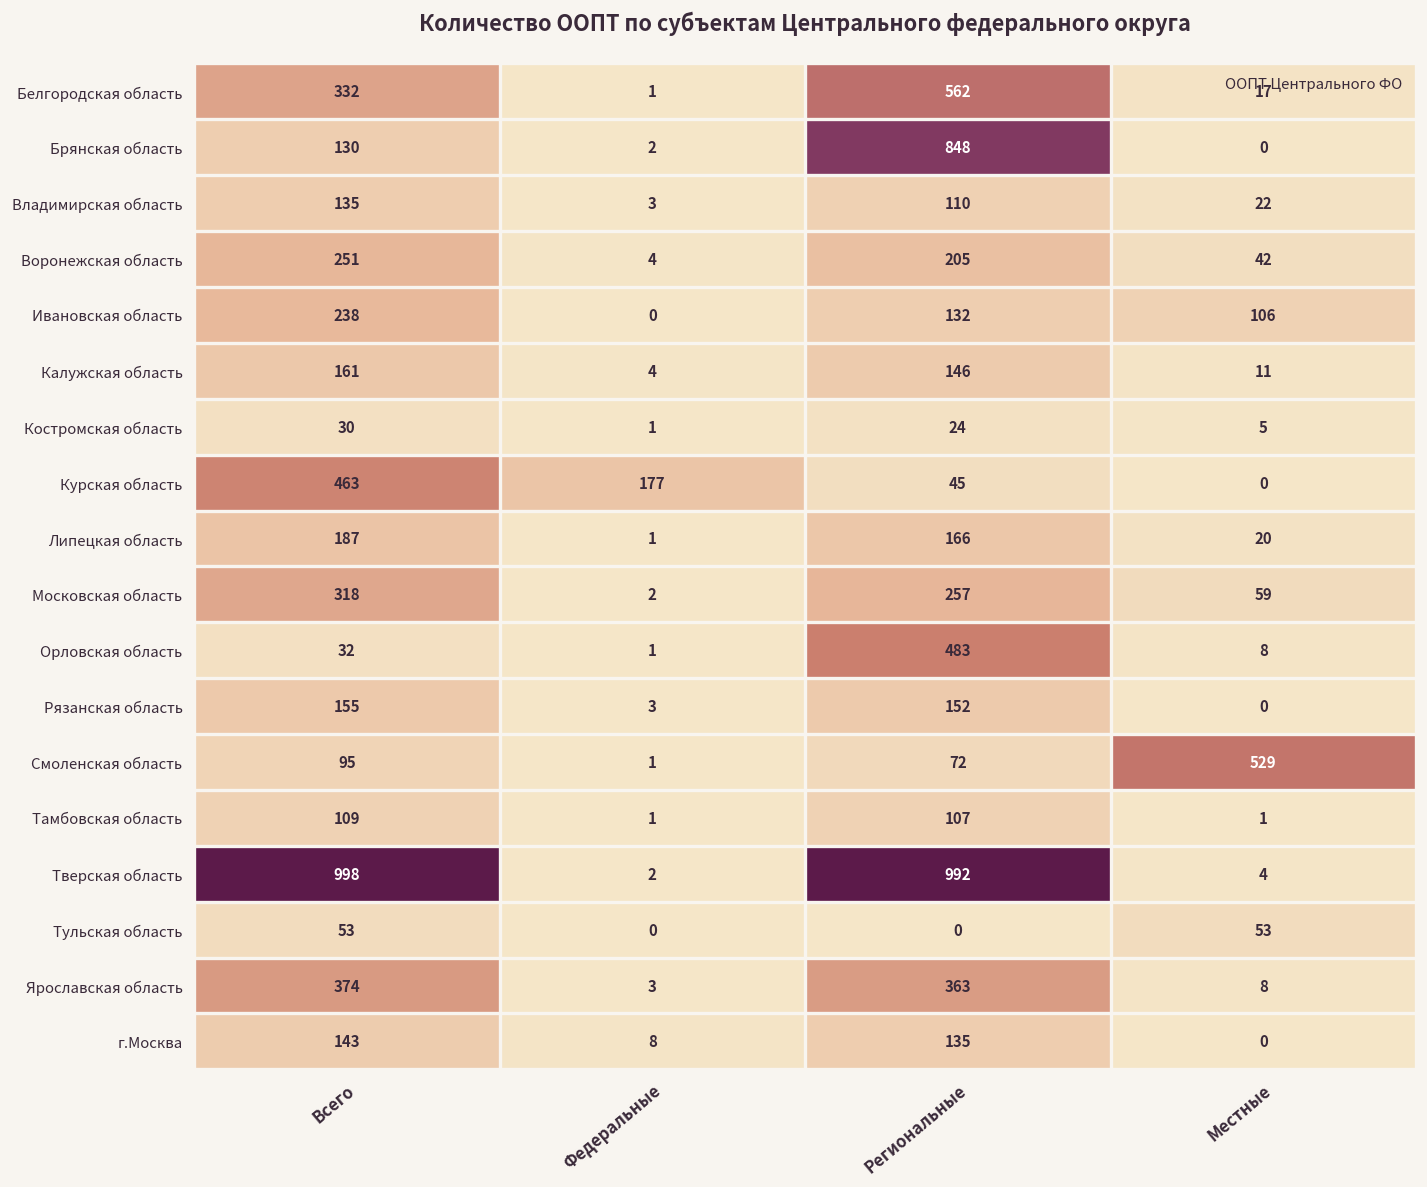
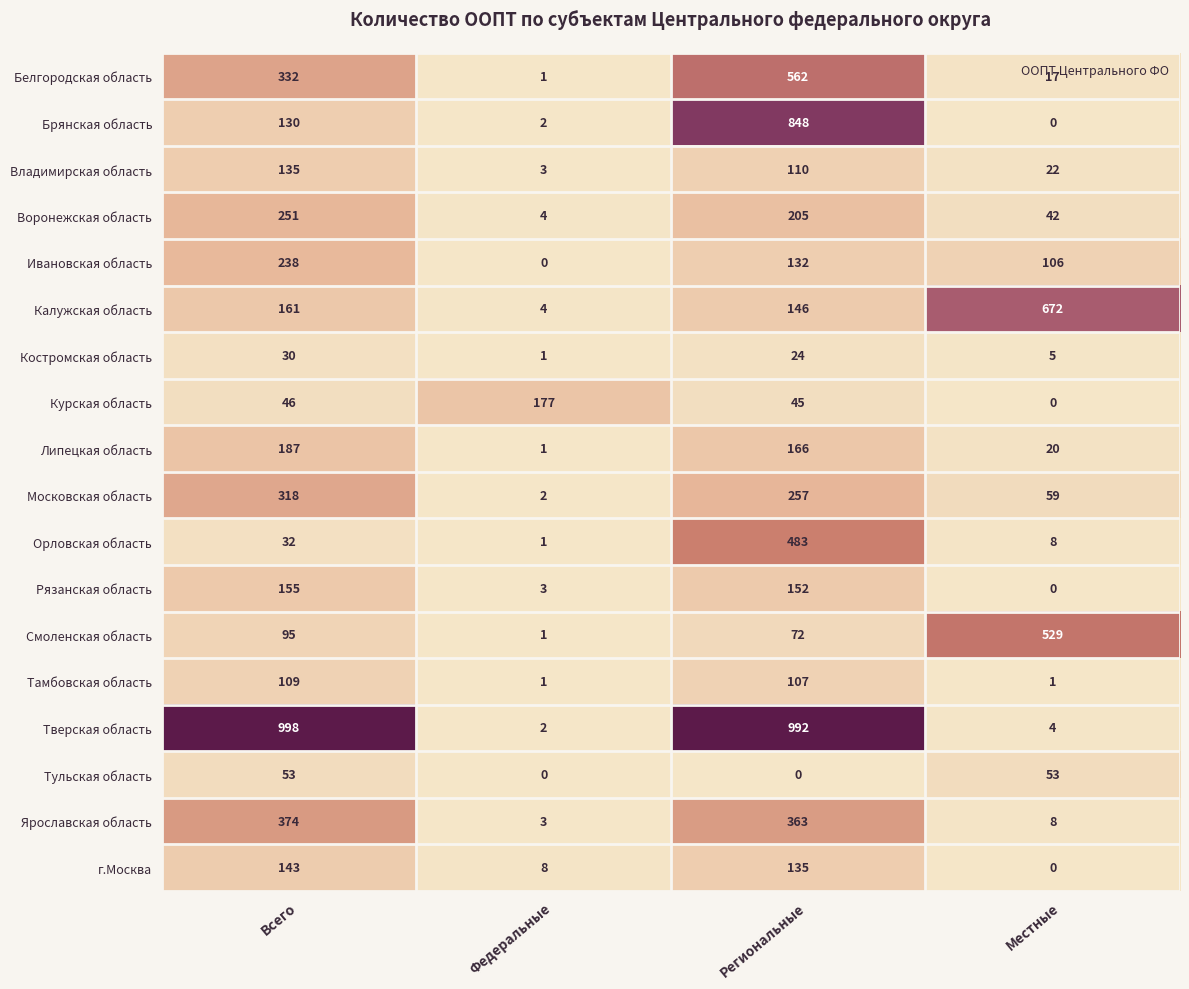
Калужская область, Местные: 11 -> 672
Курская область, Всего: 463 -> 46
